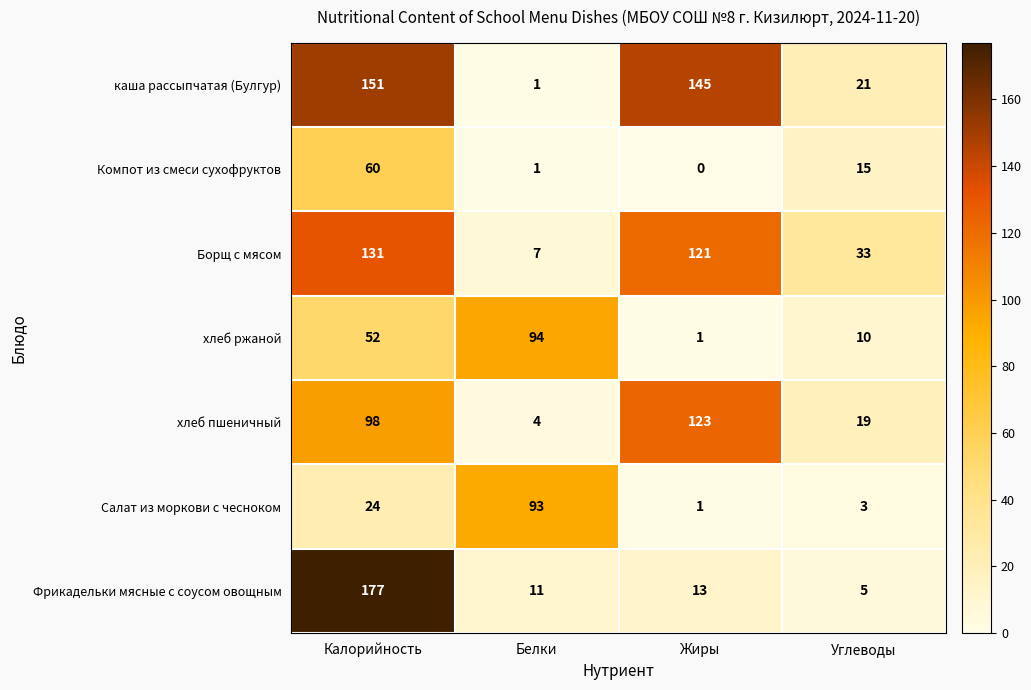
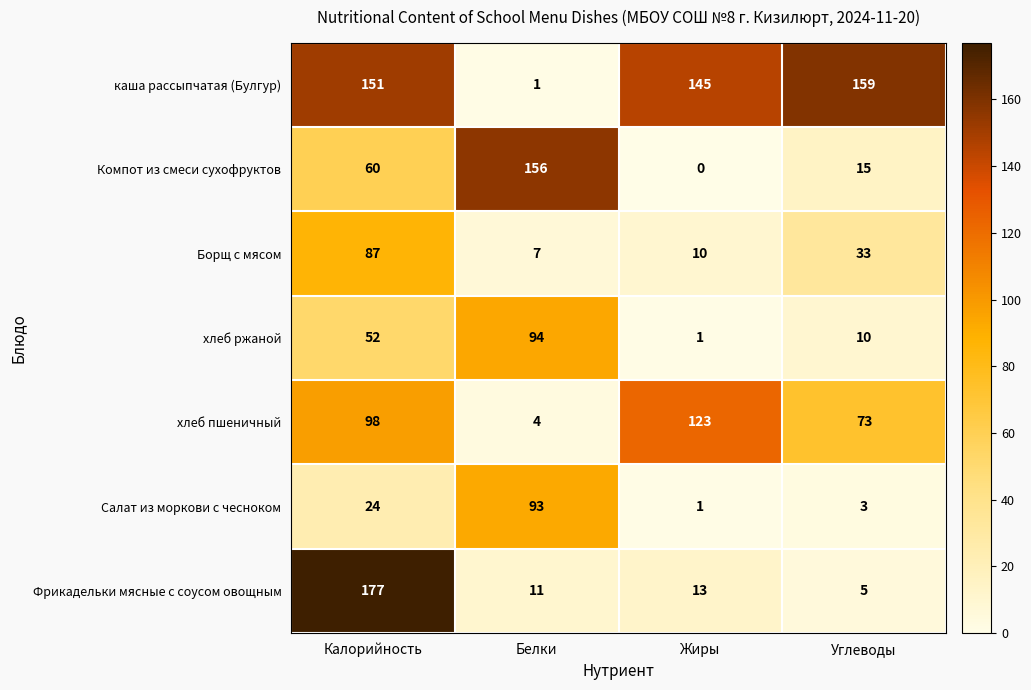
каша рассыпчатая (Булгур), Углеводы: 21 -> 159
Компот из смеси сухофруктов, Белки: 1 -> 156
Борщ с мясом, Калорийность: 131 -> 87
Борщ с мясом, Жиры: 121 -> 10
хлеб пшеничный, Углеводы: 19 -> 73
